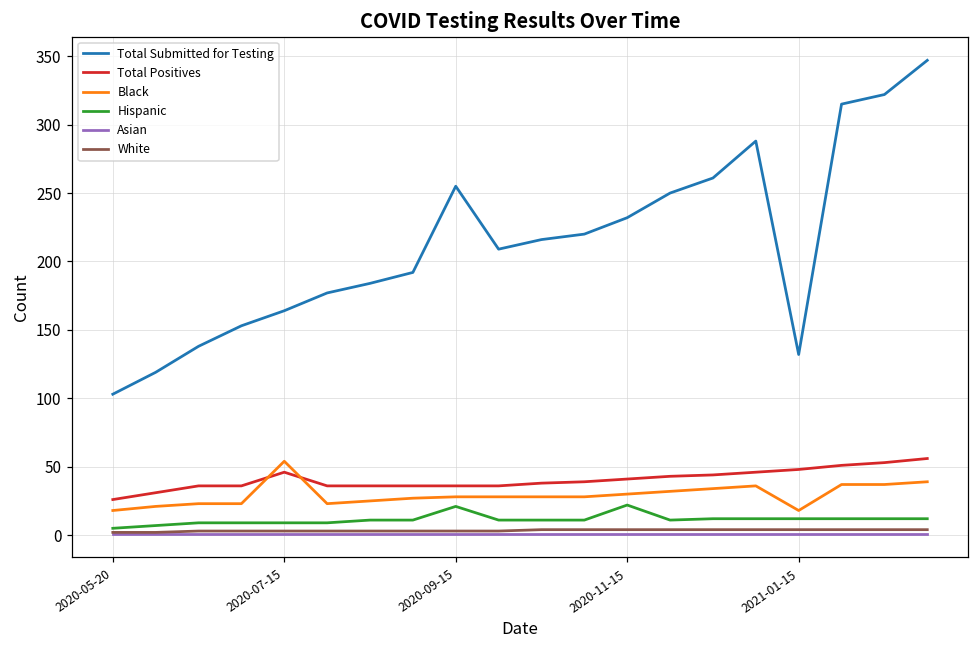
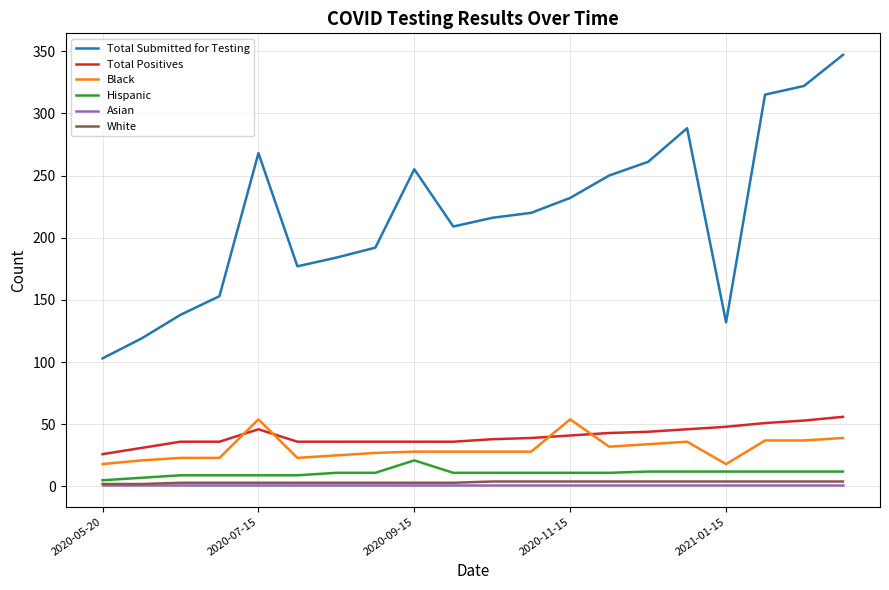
Total Submitted for Testing, 2020-07-15: 164 -> 268
Black, 2020-11-15: 30 -> 54
Hispanic, 2020-11-15: 22 -> 11
